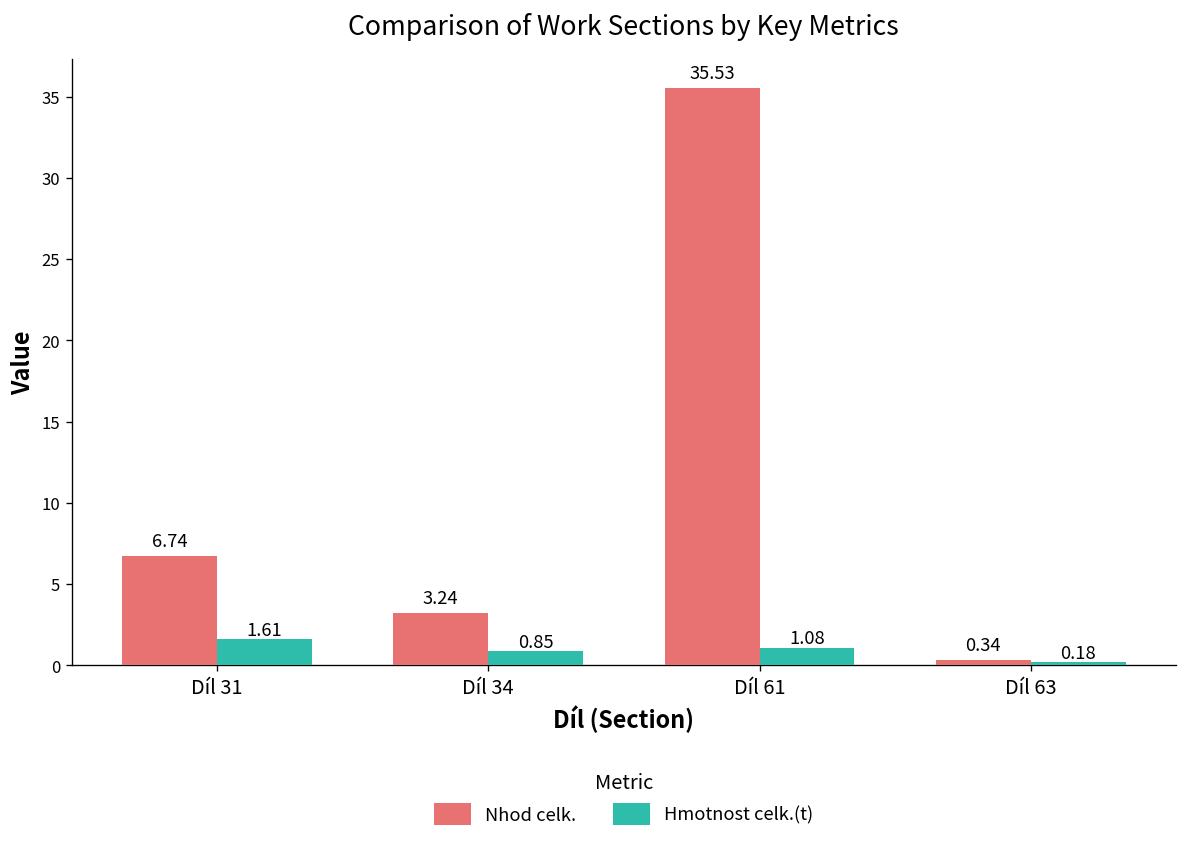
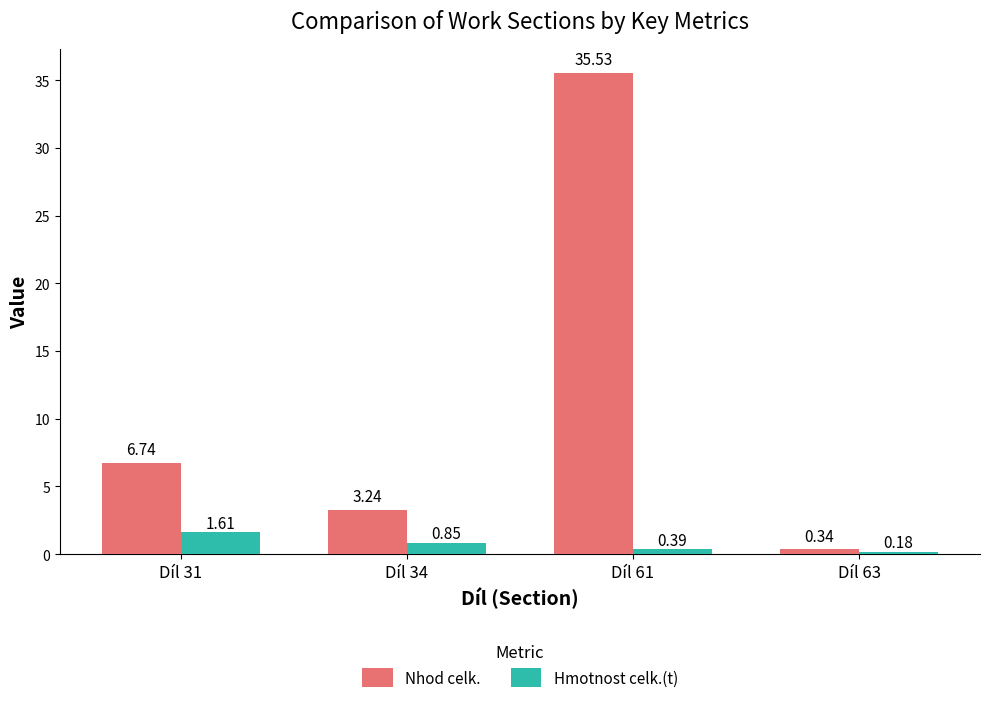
Hmotnost celk.(t), Díl 61: 1.08 -> 0.39
